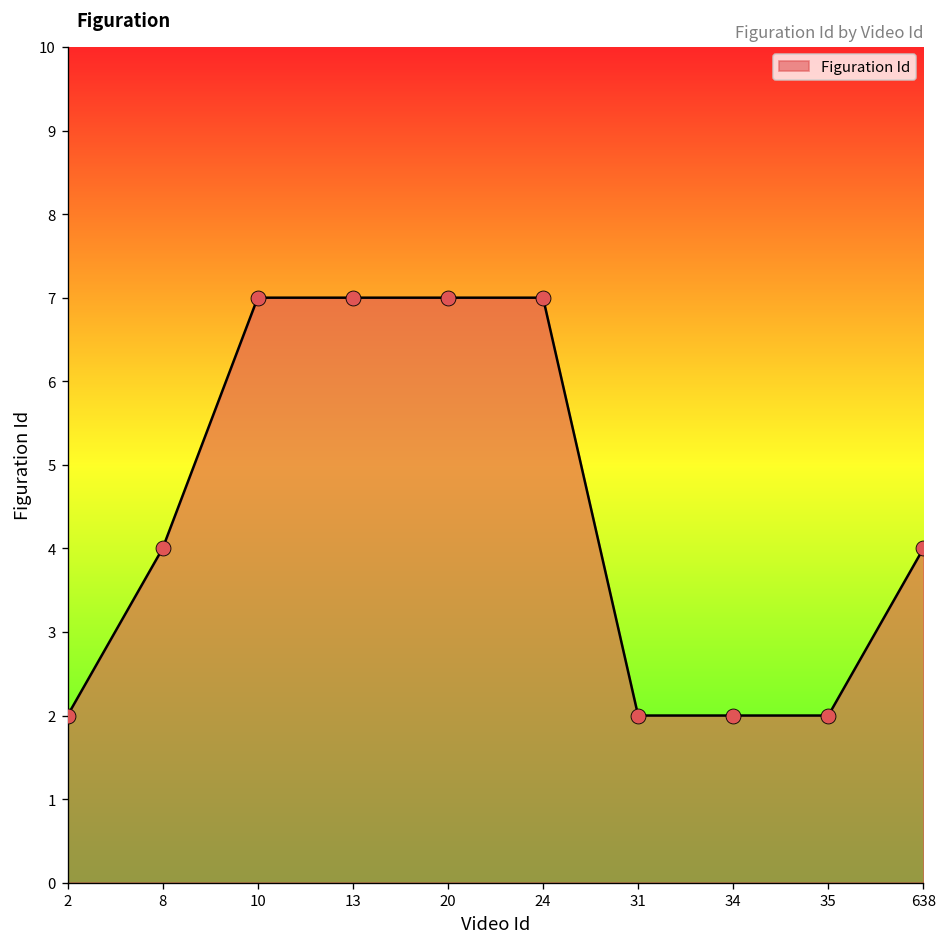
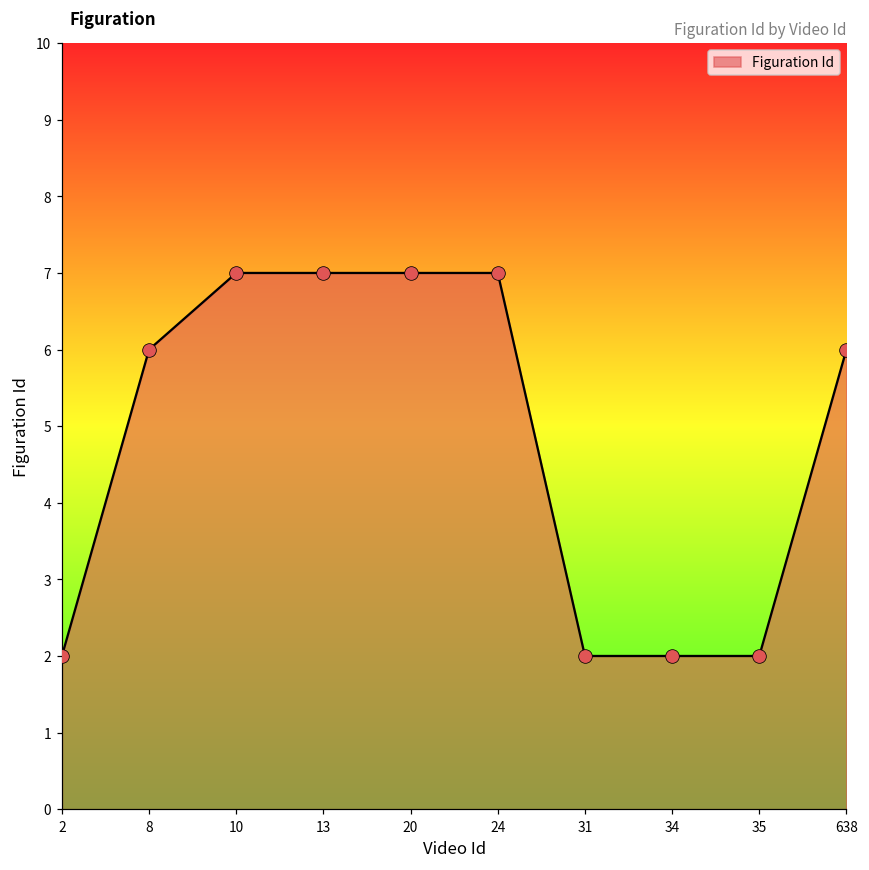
8: 4 -> 6
638: 4 -> 6
